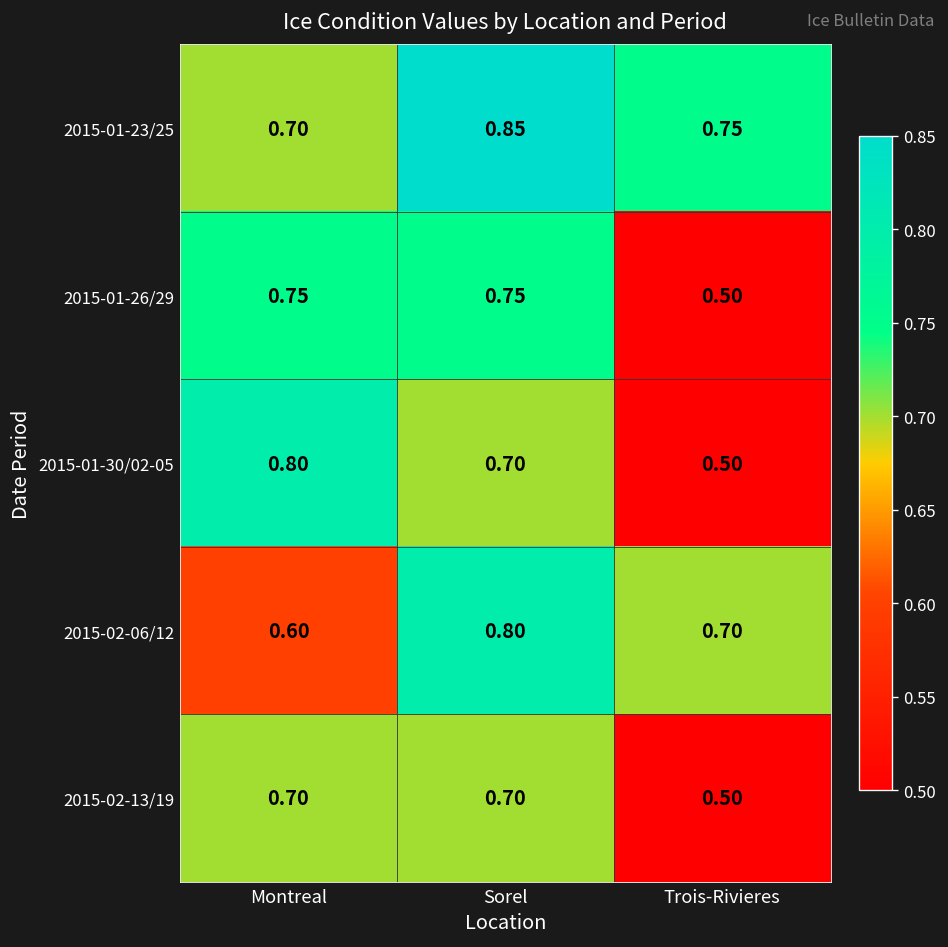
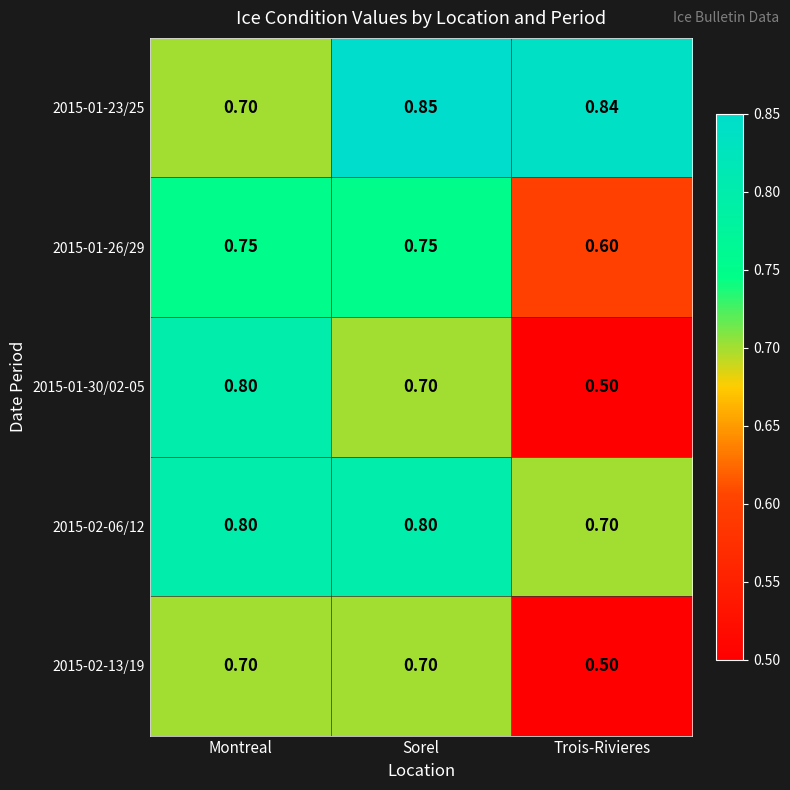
2015-01-23/25, Trois-Rivieres: 0.75 -> 0.84
2015-01-26/29, Trois-Rivieres: 0.50 -> 0.60
2015-02-06/12, Montreal: 0.60 -> 0.80
